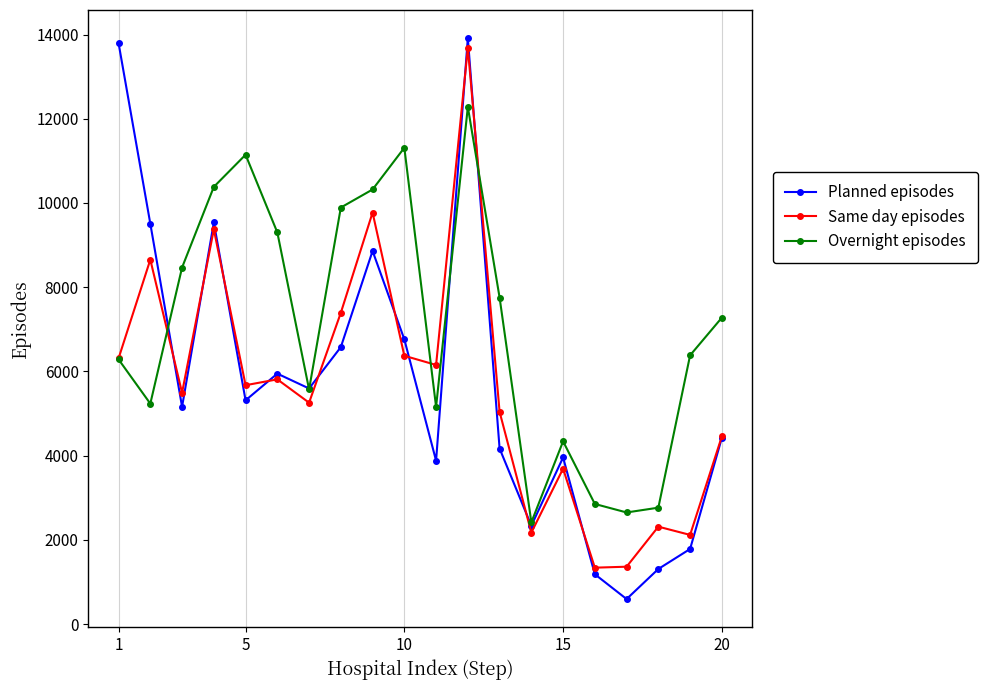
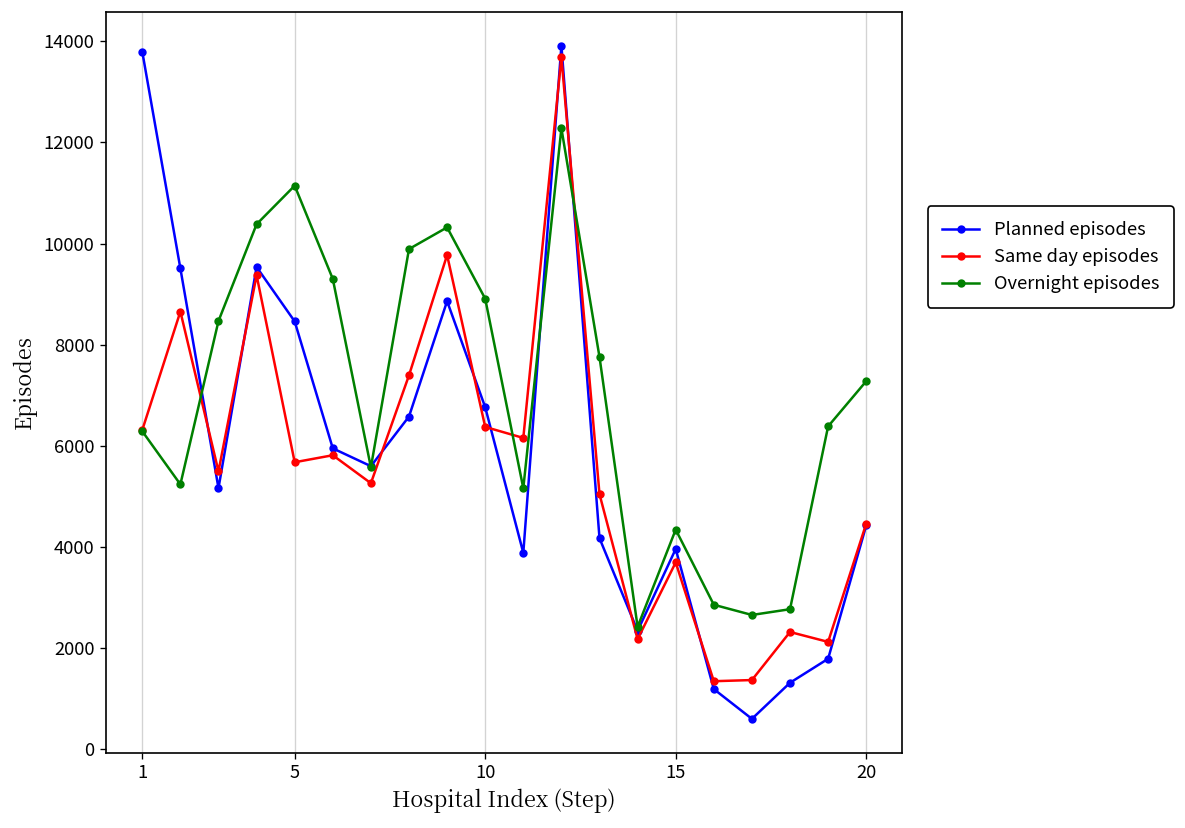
Planned episodes, 5: 5300 -> 8500
Overnight episodes, 10: 11300 -> 8900
